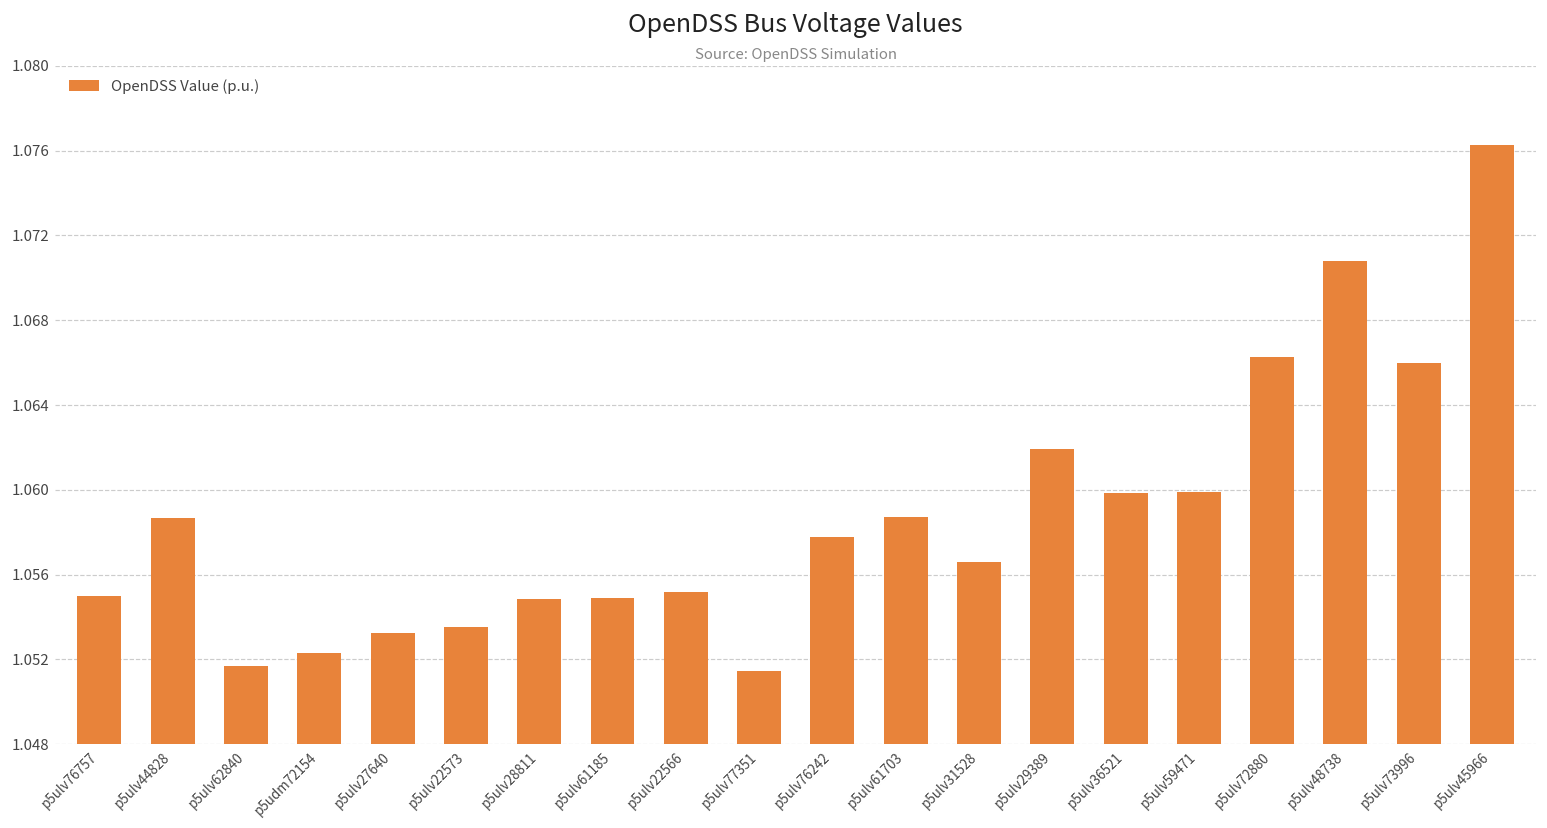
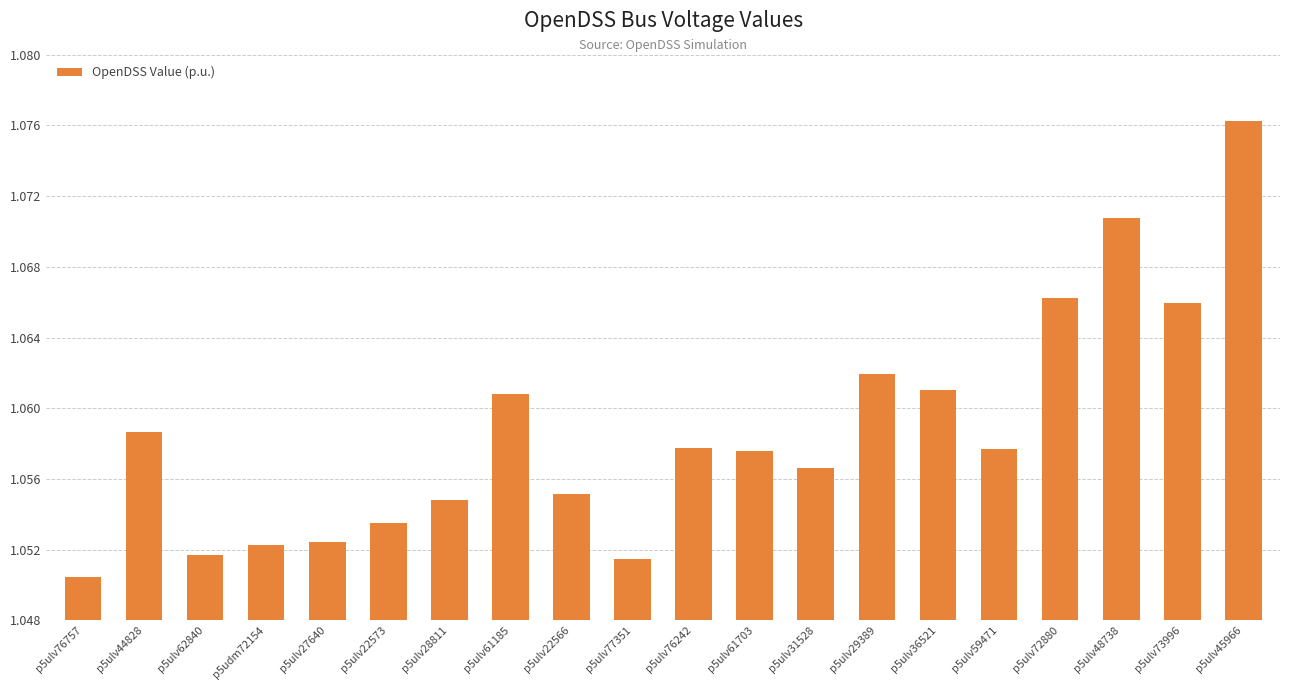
p5ulv76757: 1.0550 -> 1.0504
p5ulv27640: 1.0532 -> 1.0524
p5ulv61185: 1.0549 -> 1.0608
p5ulv61703: 1.0587 -> 1.0576
p5ulv36521: 1.0599 -> 1.0611
p5ulv59471: 1.0599 -> 1.0577
